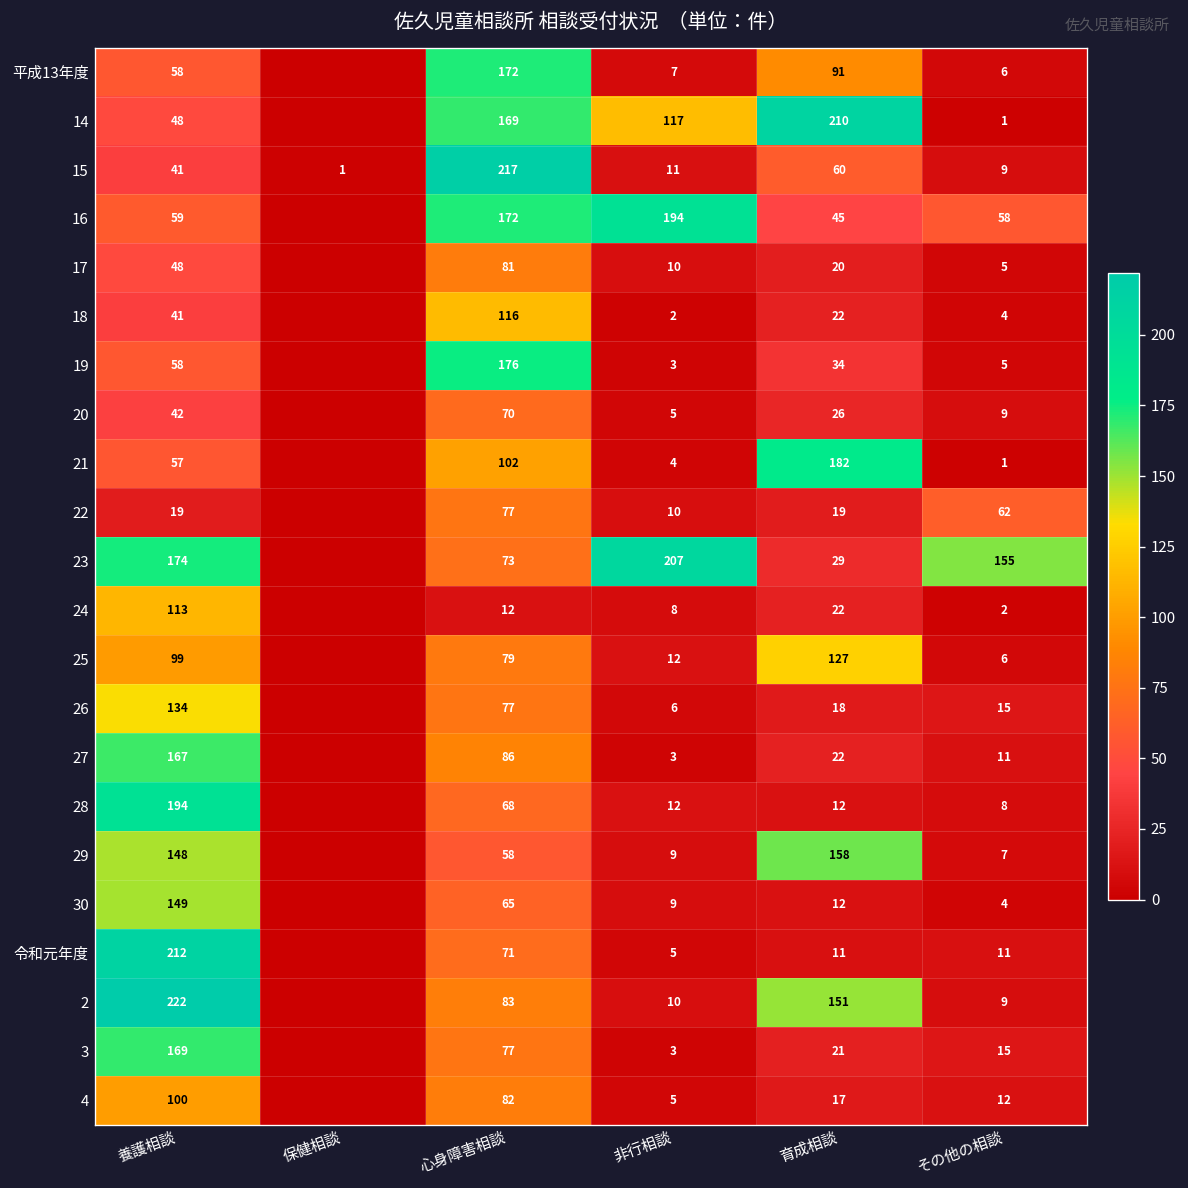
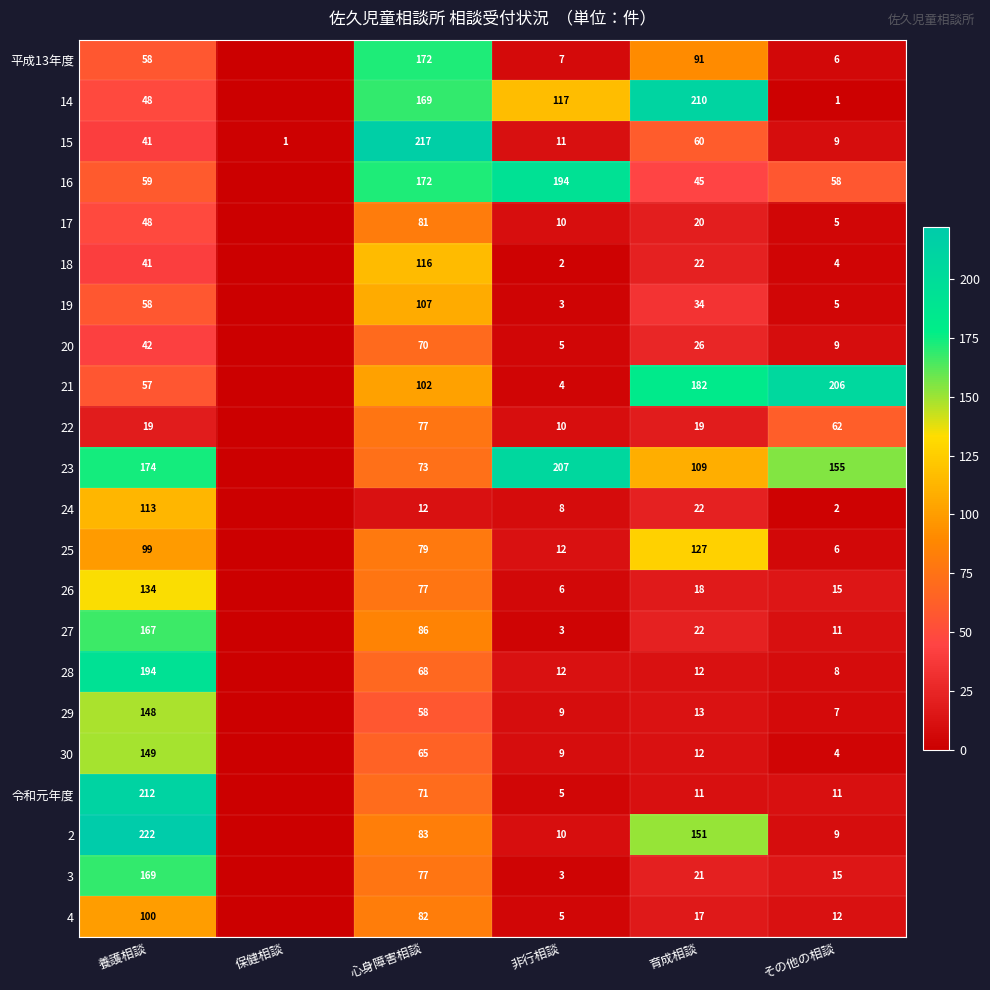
19, 心身障害相談: 176 -> 107
21, その他の相談: 1 -> 206
23, 育成相談: 29 -> 109
29, 育成相談: 158 -> 13
